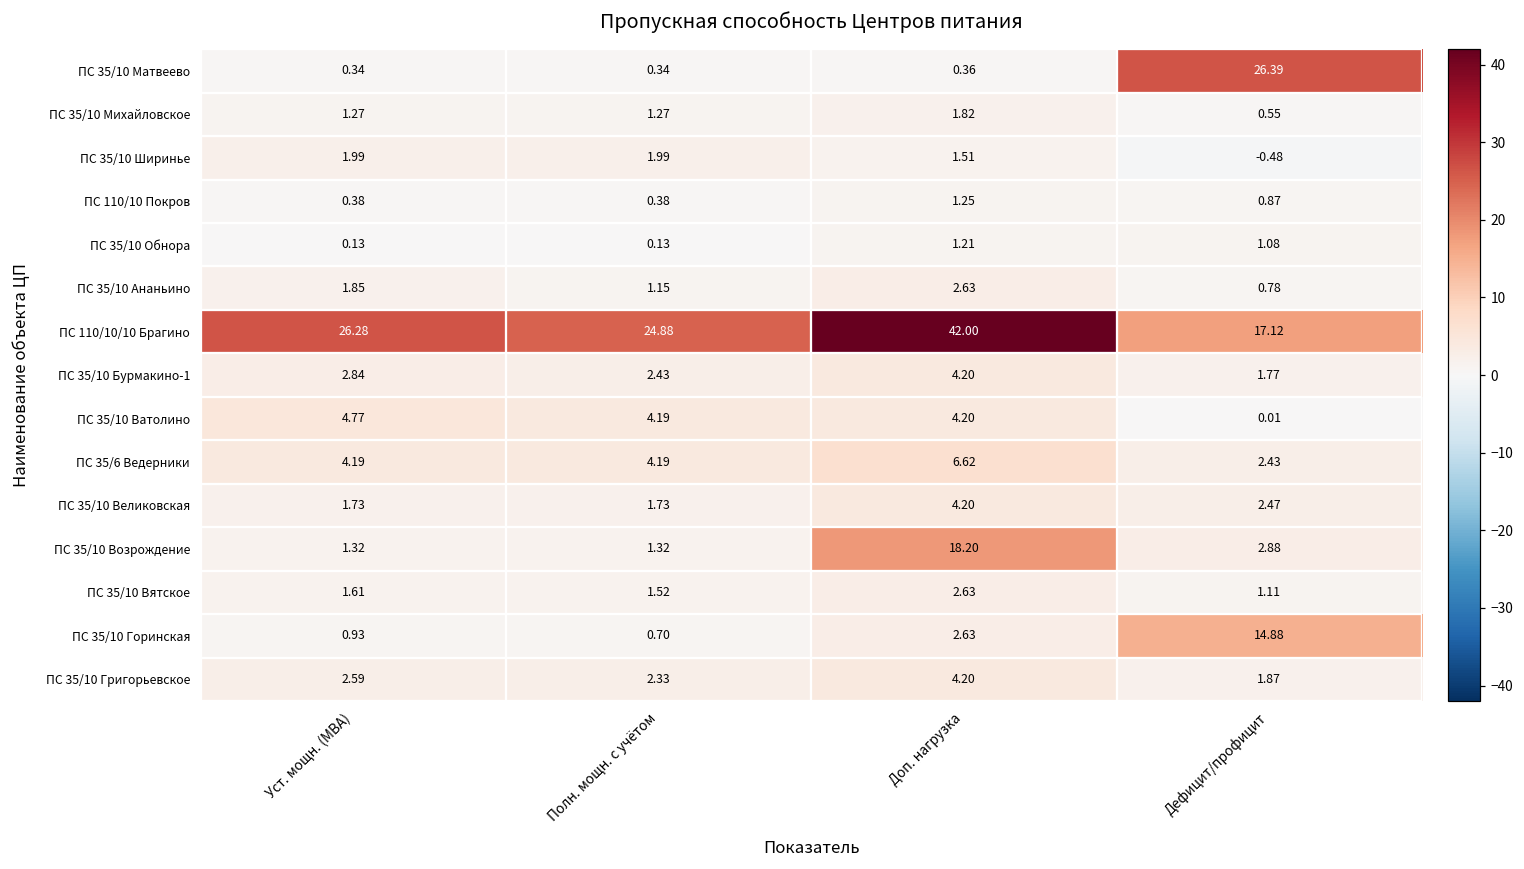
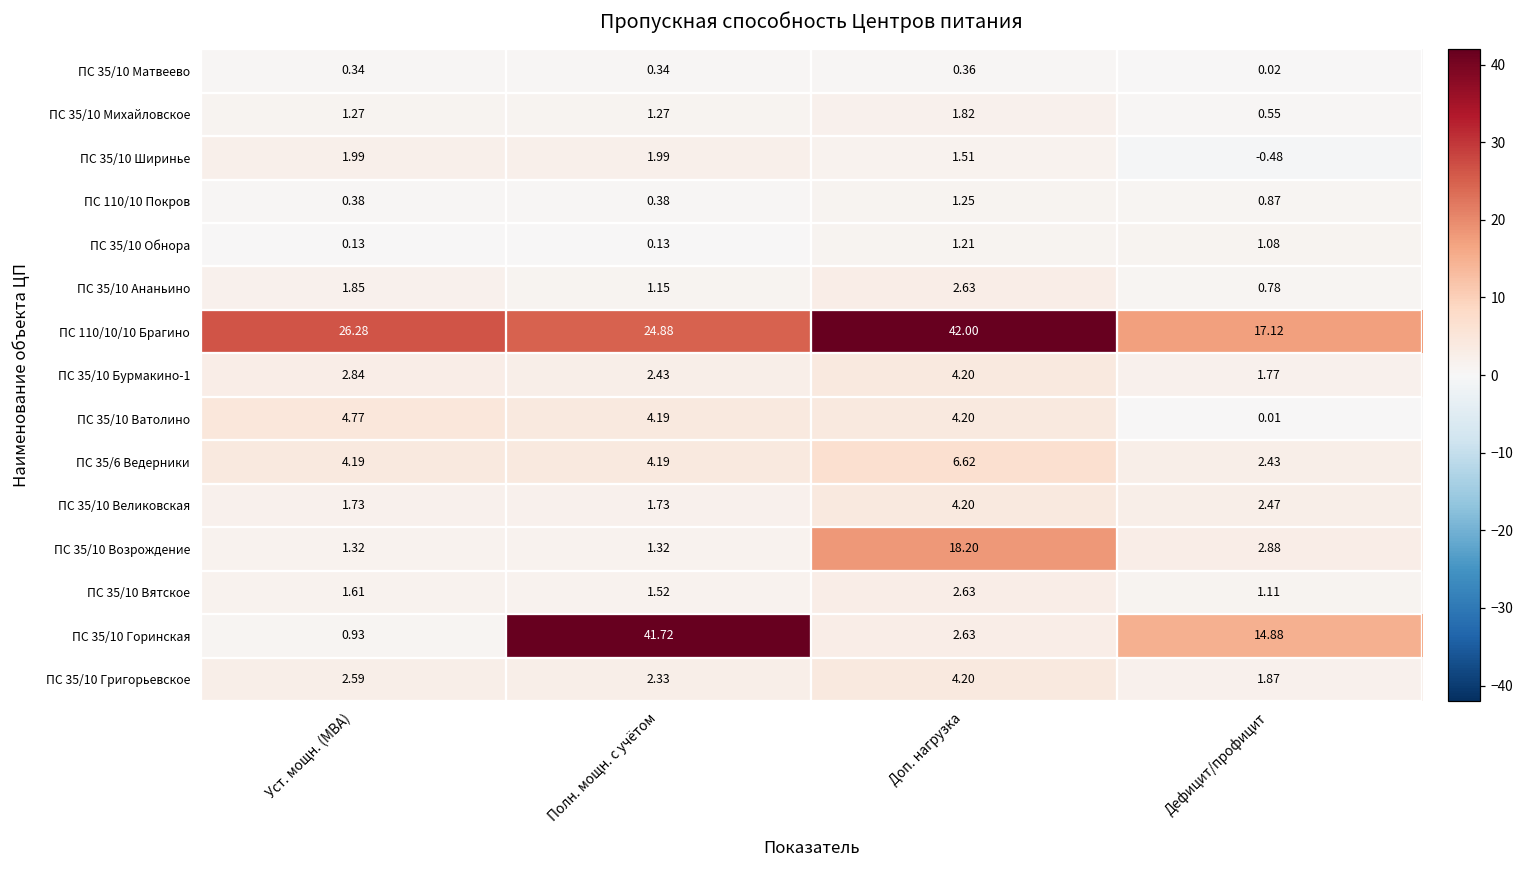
ПС 35/10 Матвеево, Дефицит/профицит: 26.39 -> 0.02
ПС 35/10 Горинская, Полн. мощн. с учётом: 0.70 -> 41.72
